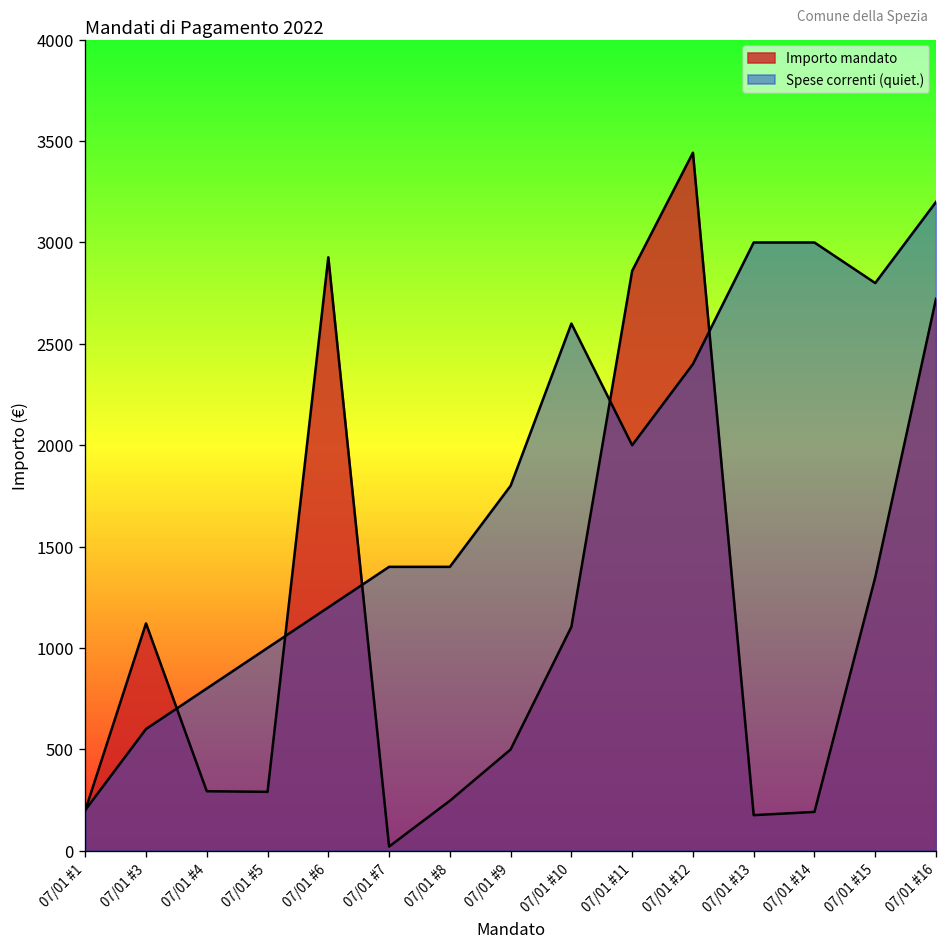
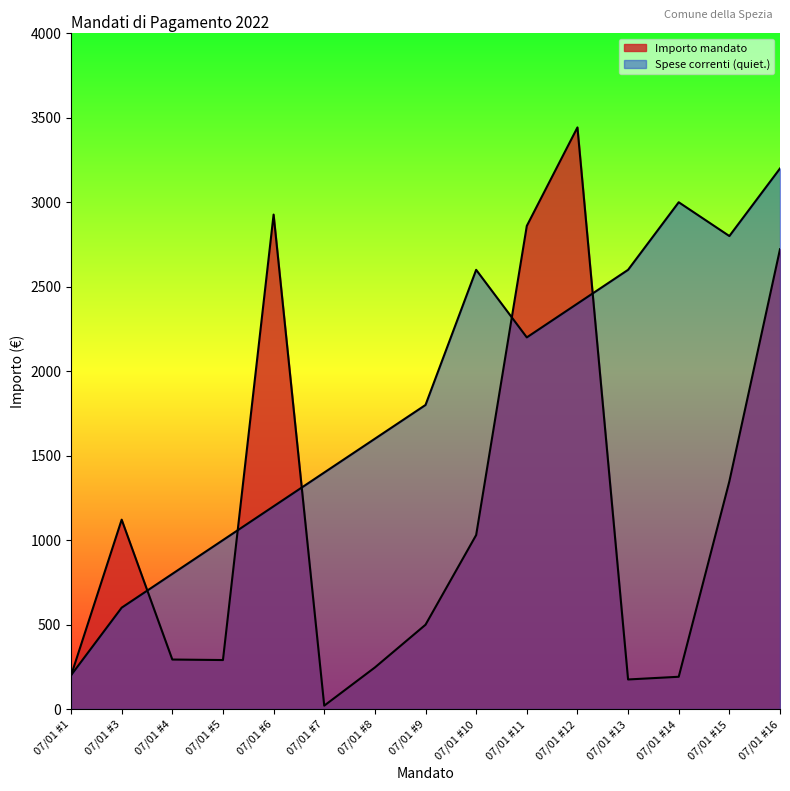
Spese correnti (quiet.), 07/01 #8: 1400 -> 1600
Importo mandato, 07/01 #10: 1100 -> 1030
Spese correnti (quiet.), 07/01 #11: 2000 -> 2200
Spese correnti (quiet.), 07/01 #13: 3000 -> 2600
